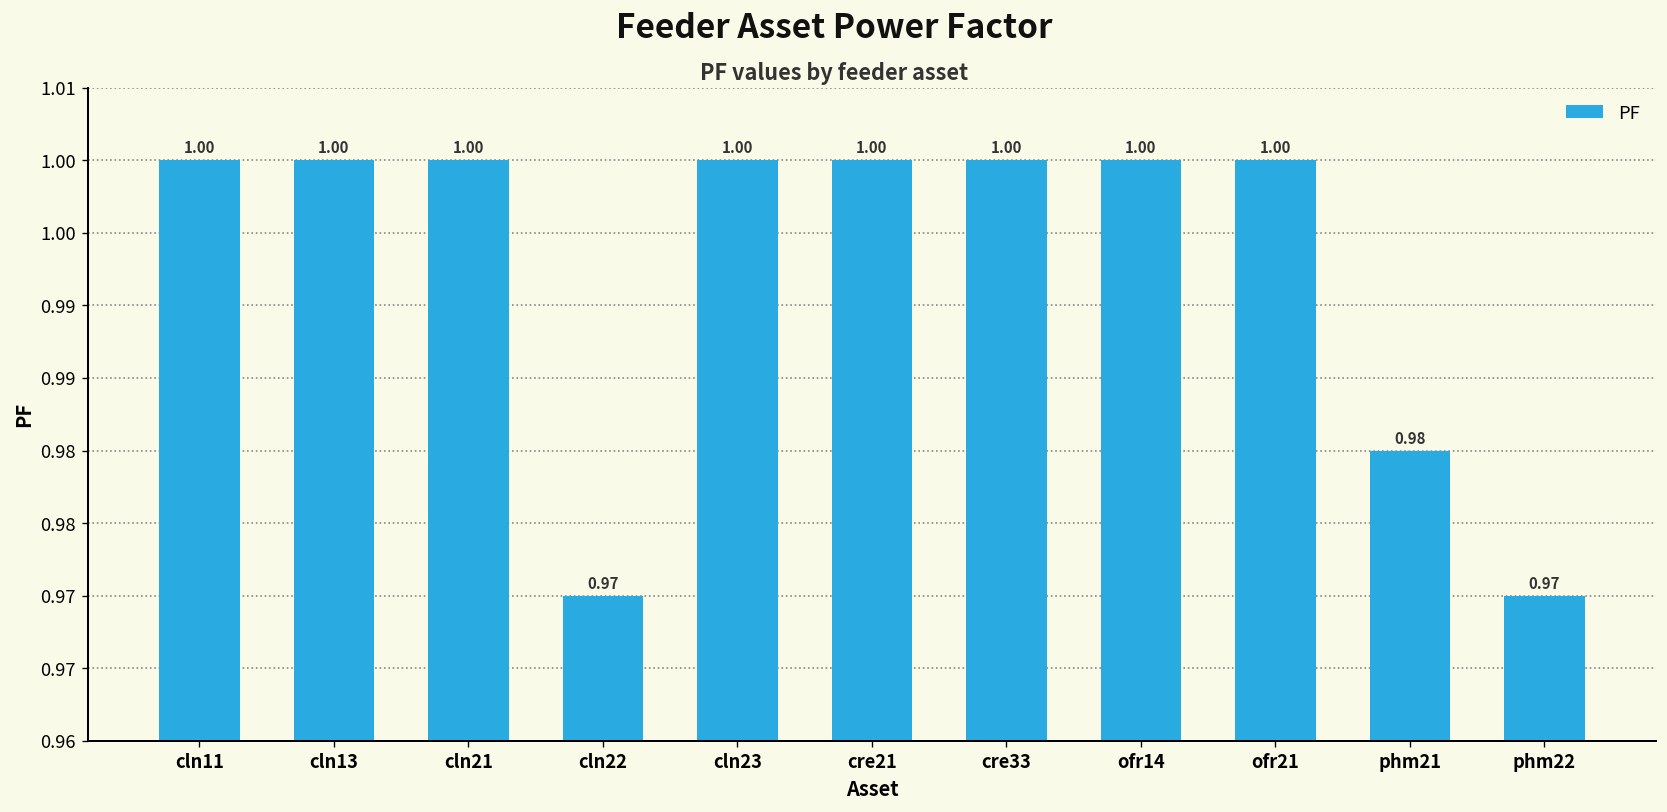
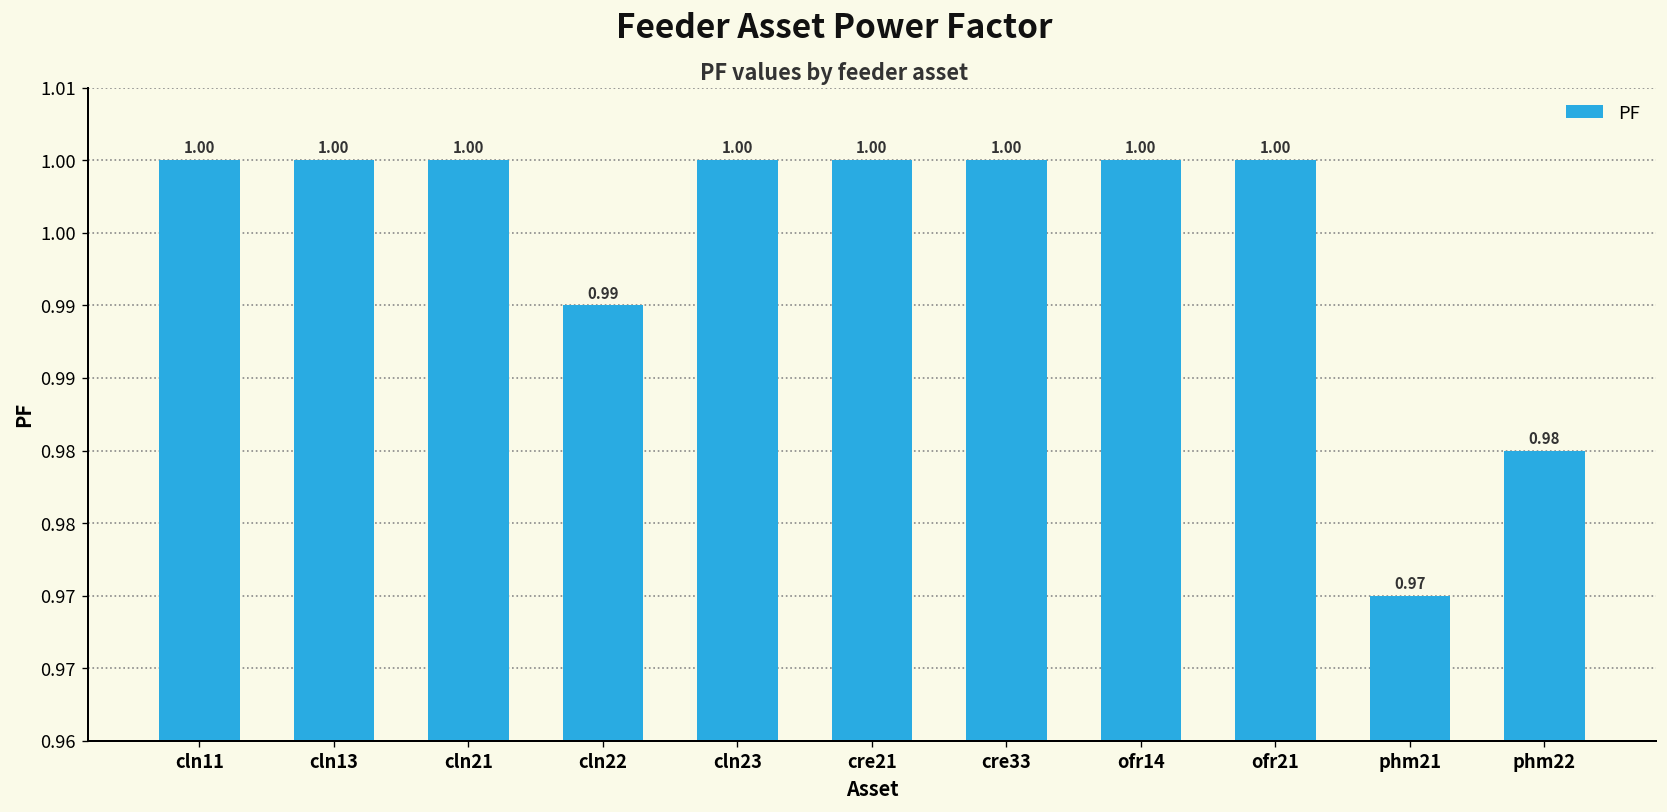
cln22: 0.97 -> 0.99
phm21: 0.98 -> 0.97
phm22: 0.97 -> 0.98
